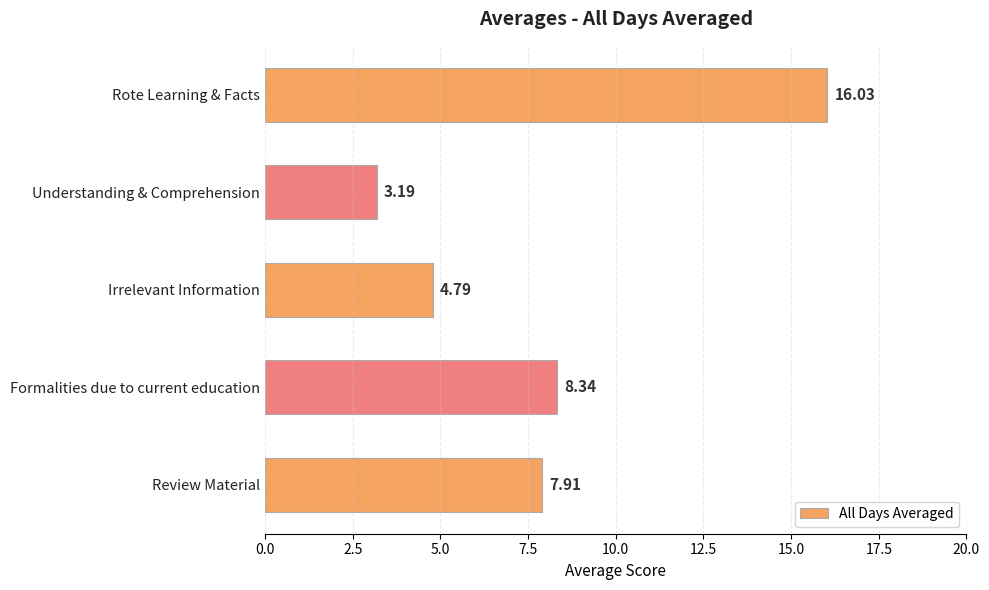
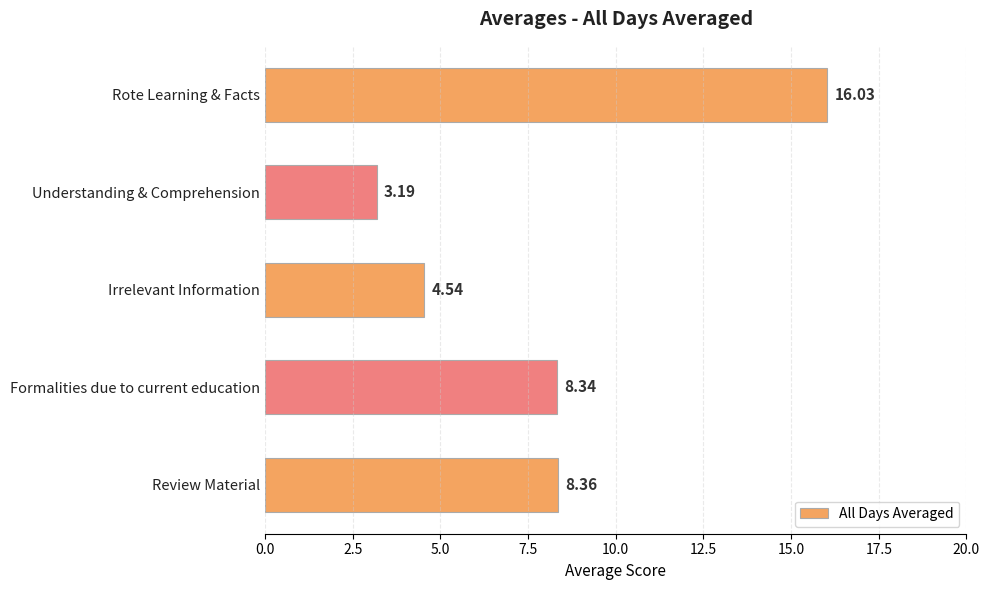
Irrelevant Information: 4.79 -> 4.54
Review Material: 7.91 -> 8.36
